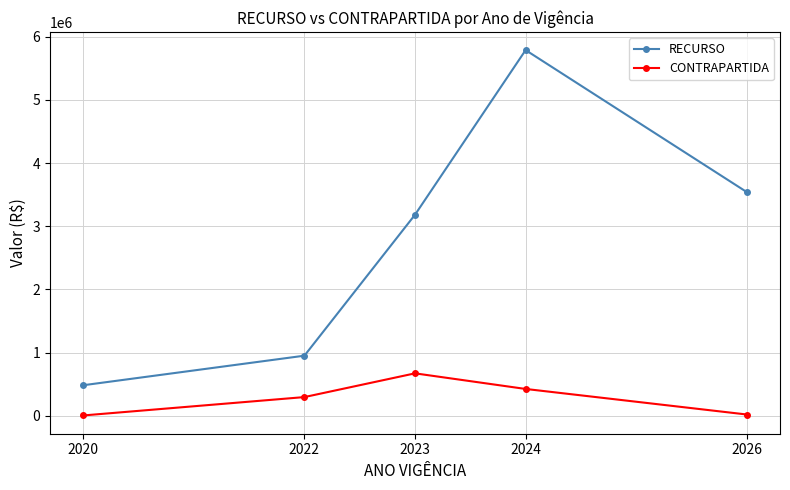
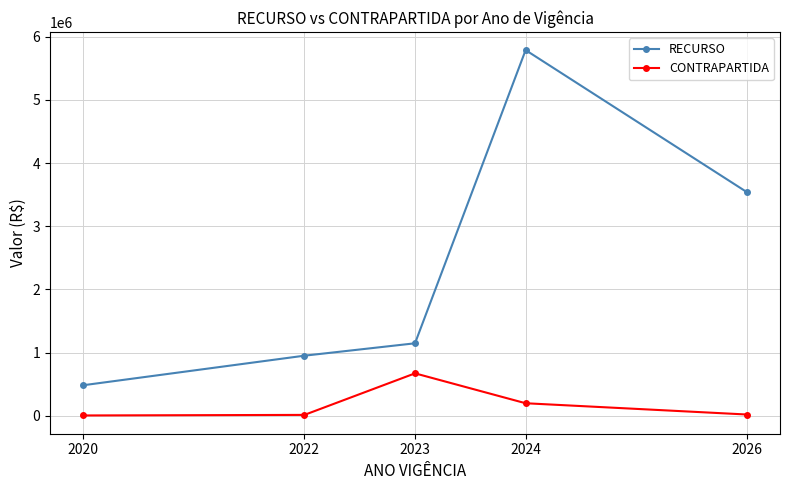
CONTRAPARTIDA, 2022: 300000 -> 0
RECURSO, 2023: 3200000 -> 1100000
CONTRAPARTIDA, 2024: 400000 -> 200000
